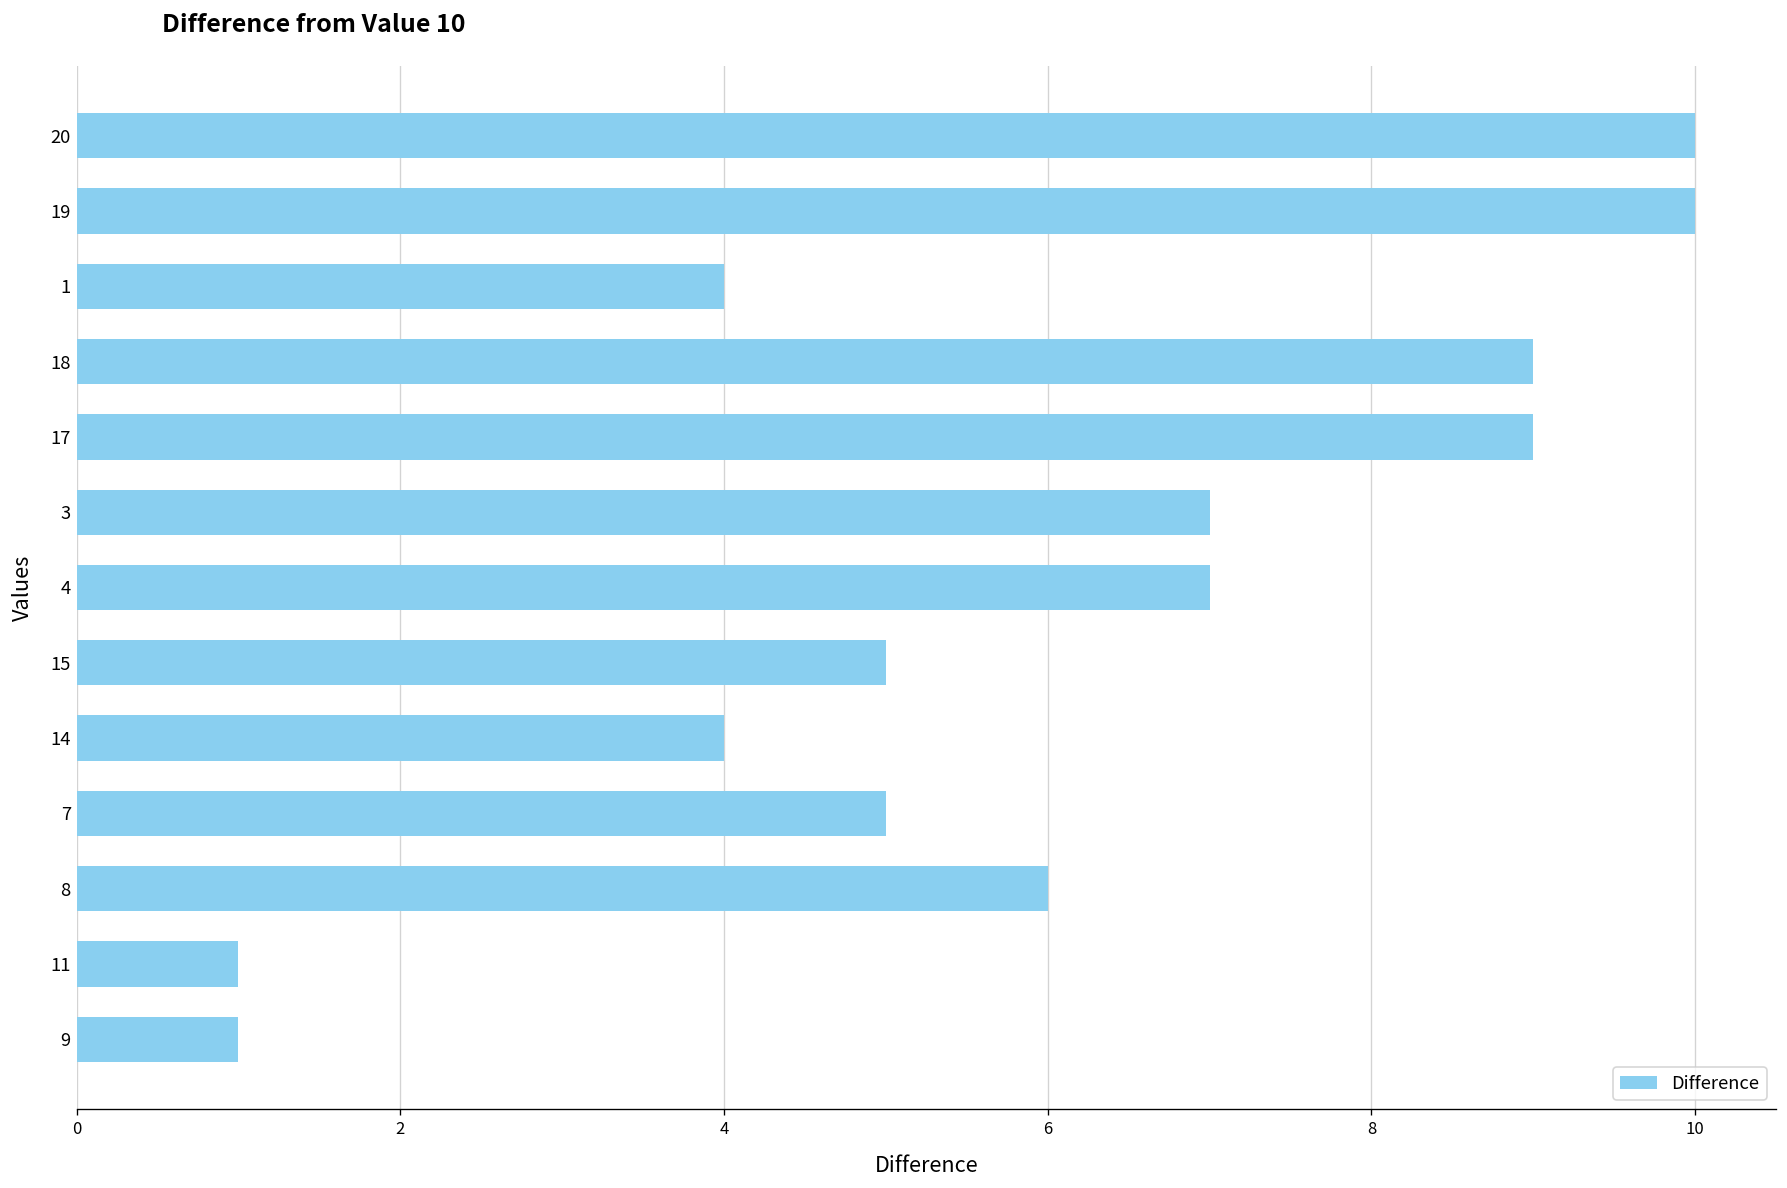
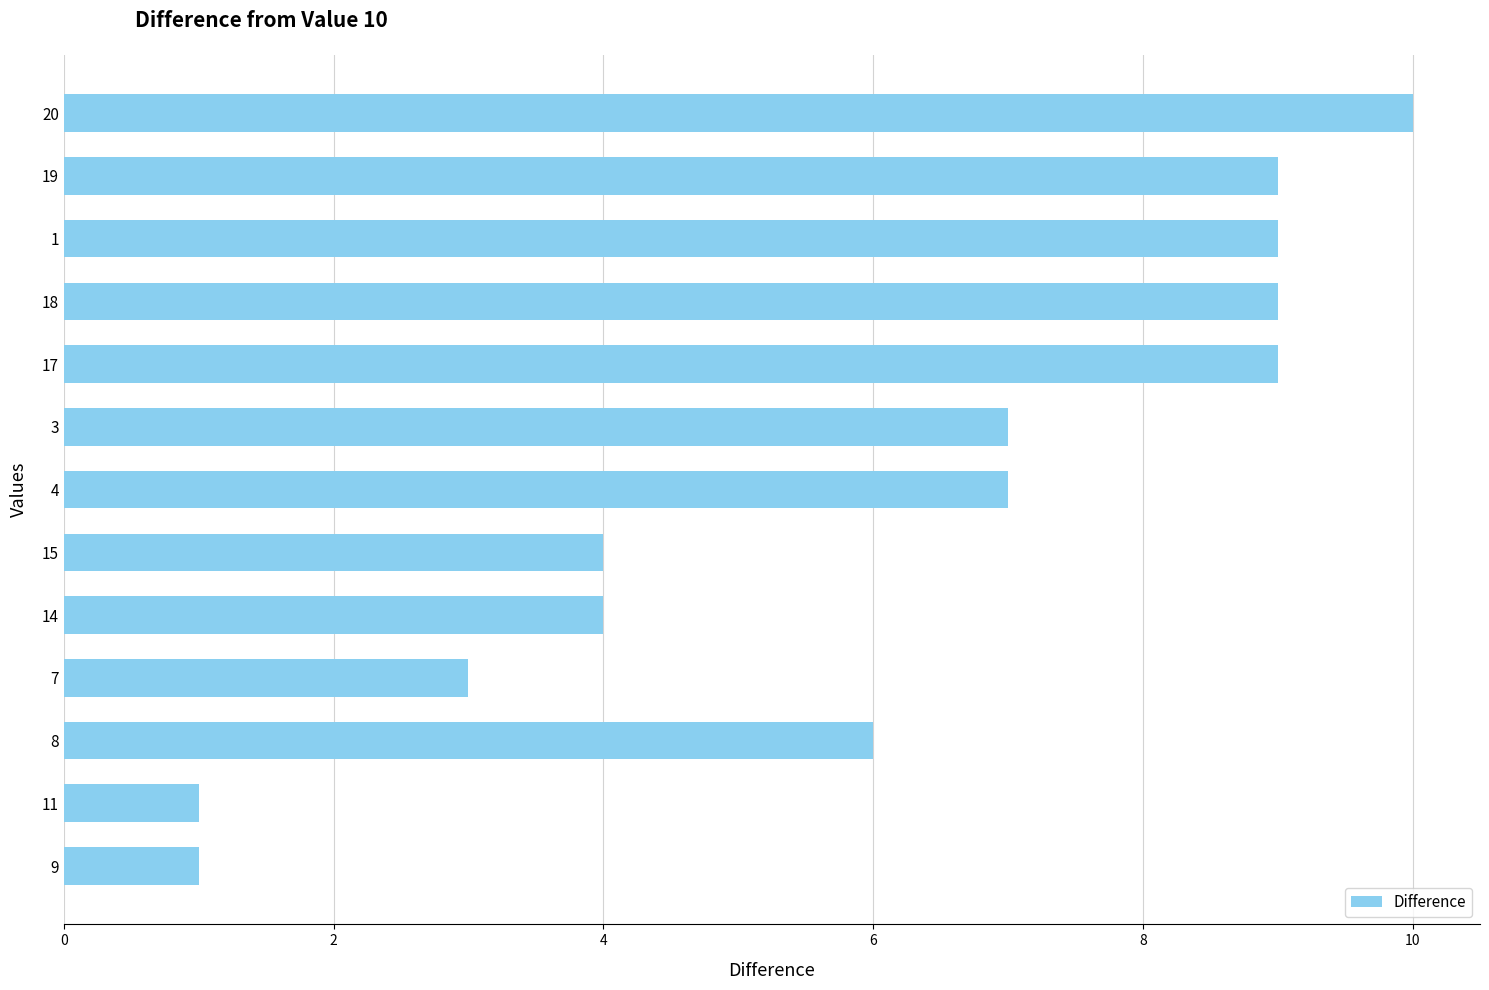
19: 10 -> 9
1: 4 -> 9
15: 5 -> 4
7: 5 -> 3
